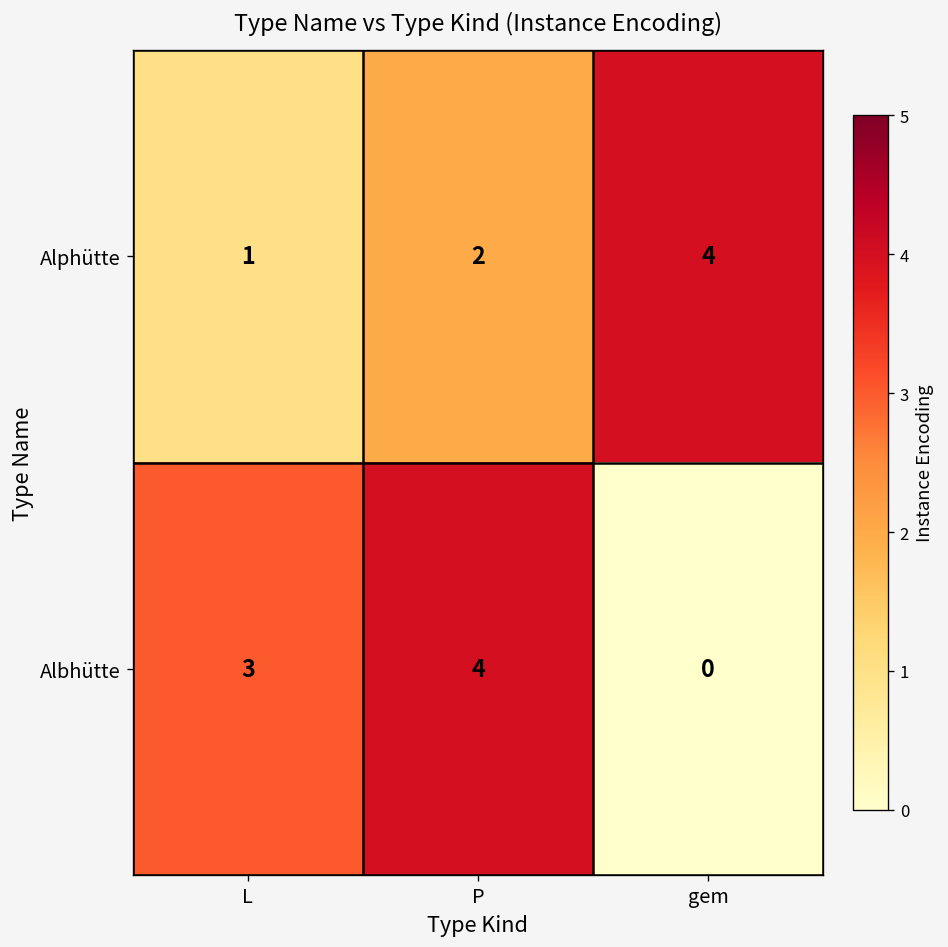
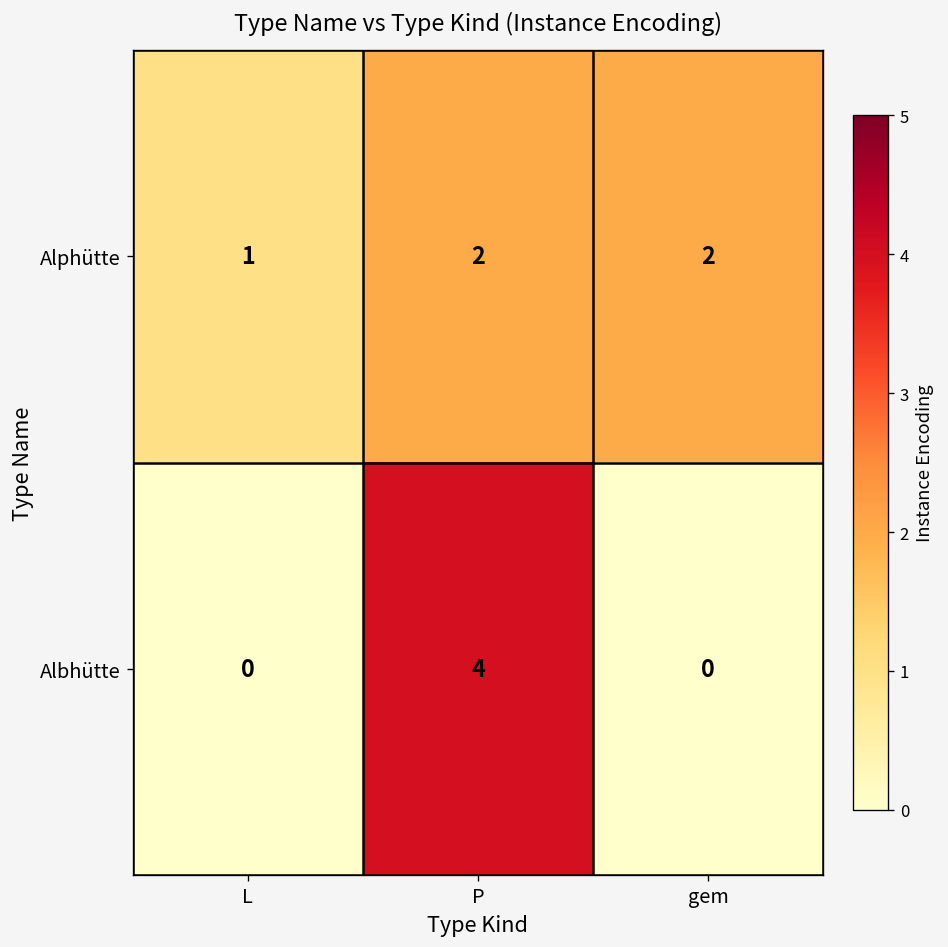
Alphütte, gem: 4 -> 2
Albhütte, L: 3 -> 0
